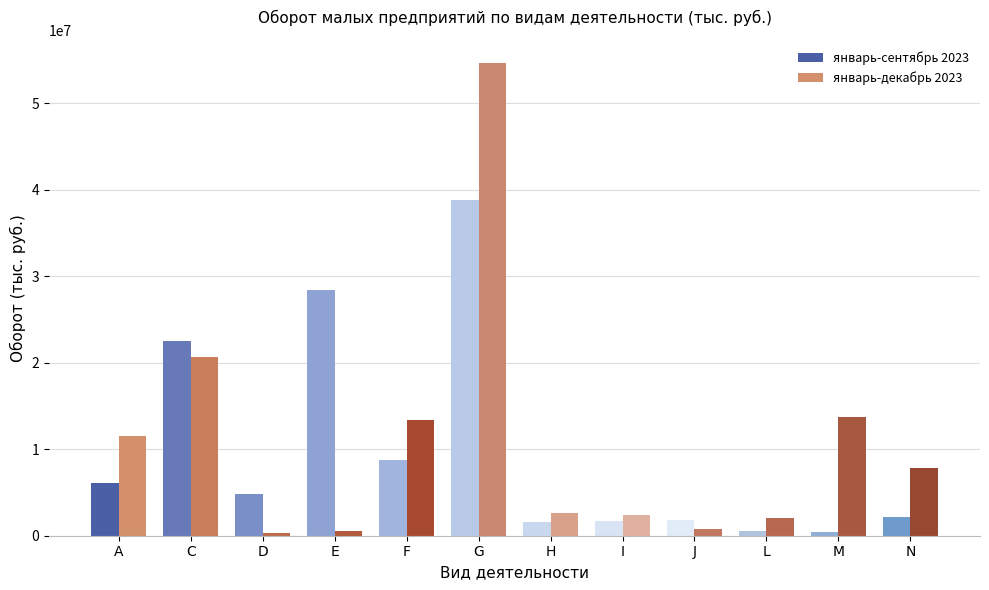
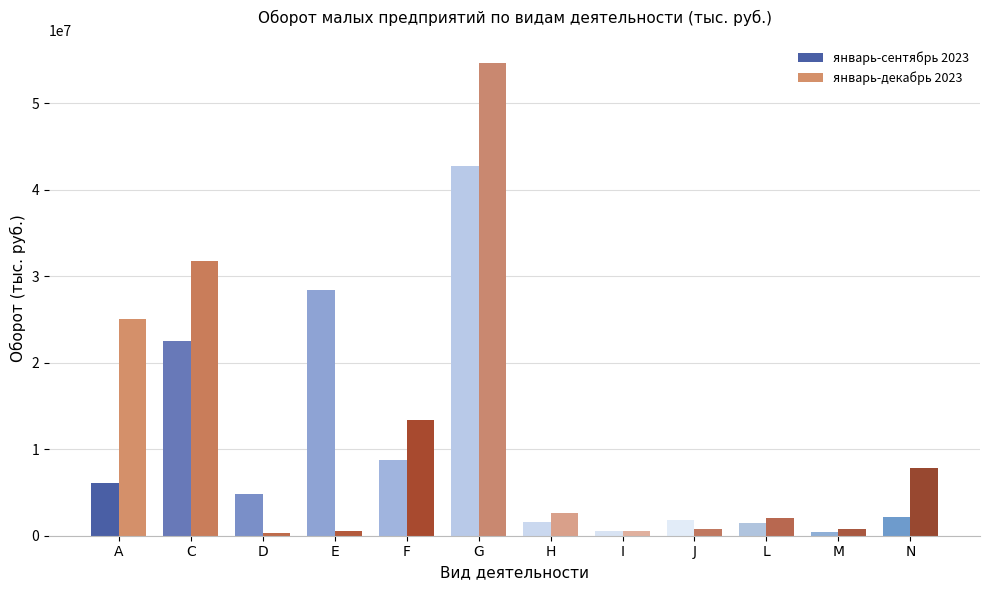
январь-декабрь 2023, A: 12000000 -> 25000000
январь-декабрь 2023, C: 21000000 -> 32000000
январь-сентябрь 2023, G: 39000000 -> 43000000
январь-сентябрь 2023, I: 2000000 -> 1000000
январь-декабрь 2023, I: 2000000 -> 1000000
январь-сентябрь 2023, L: 500000 -> 1400000
январь-декабрь 2023, M: 14000000 -> 1000000
